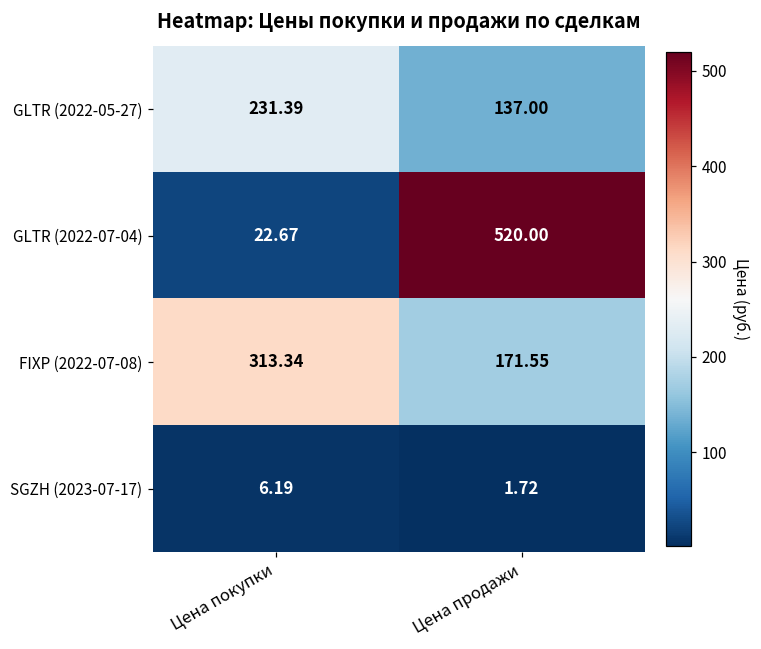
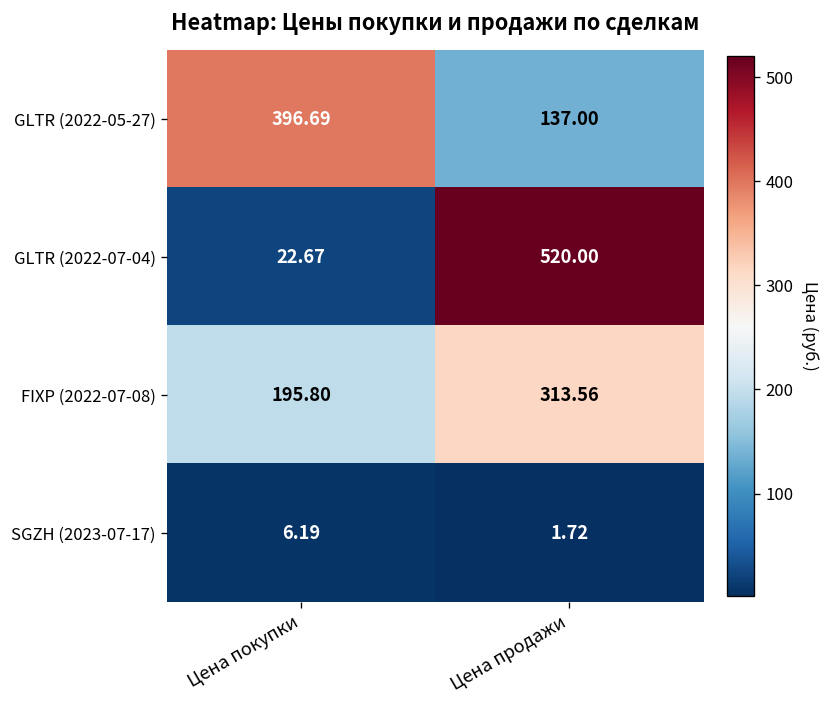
GLTR (2022-05-27), Цена покупки: 231.39 -> 396.69
FIXP (2022-07-08), Цена покупки: 313.34 -> 195.80
FIXP (2022-07-08), Цена продажи: 171.55 -> 313.56
